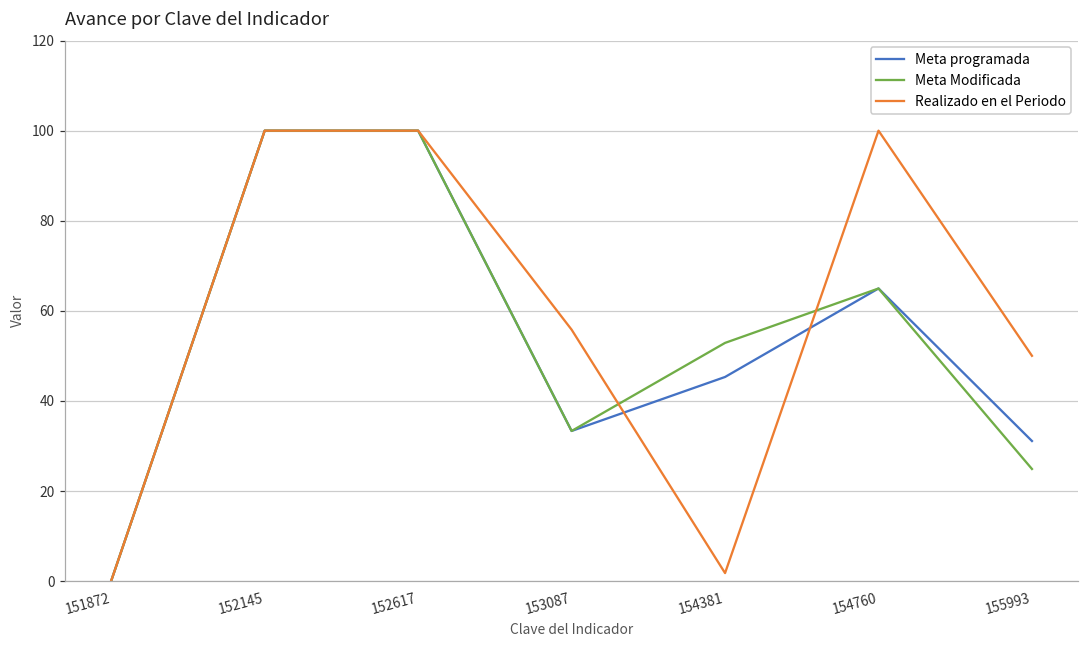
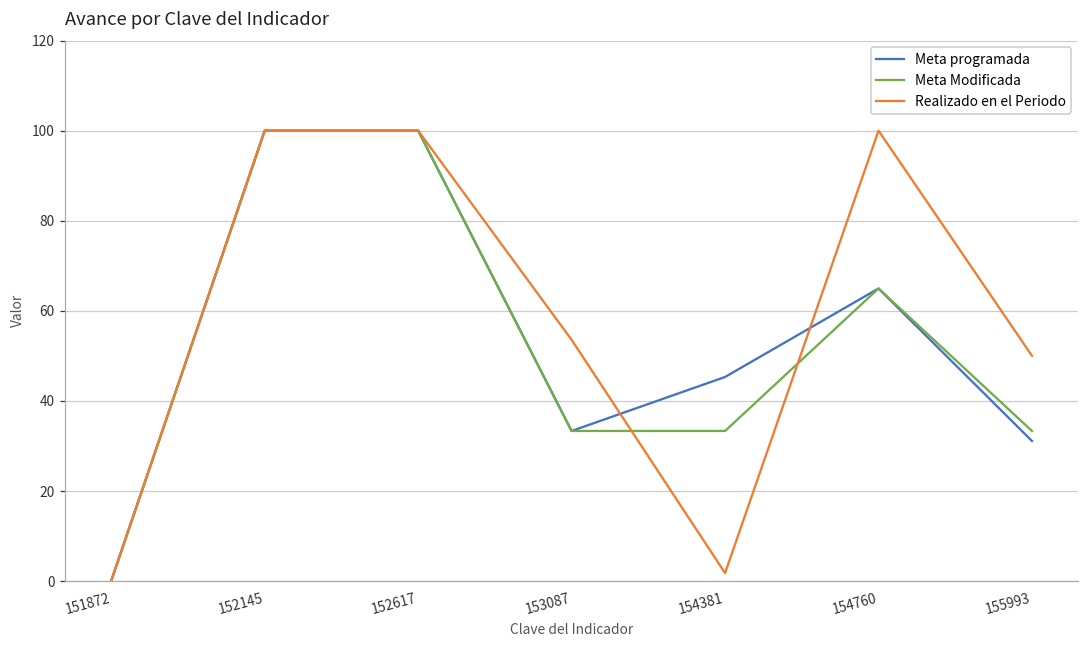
Realizado en el Periodo, 153087: 56 -> 54
Meta Modificada, 154381: 53 -> 33
Meta Modificada, 155993: 25 -> 33
